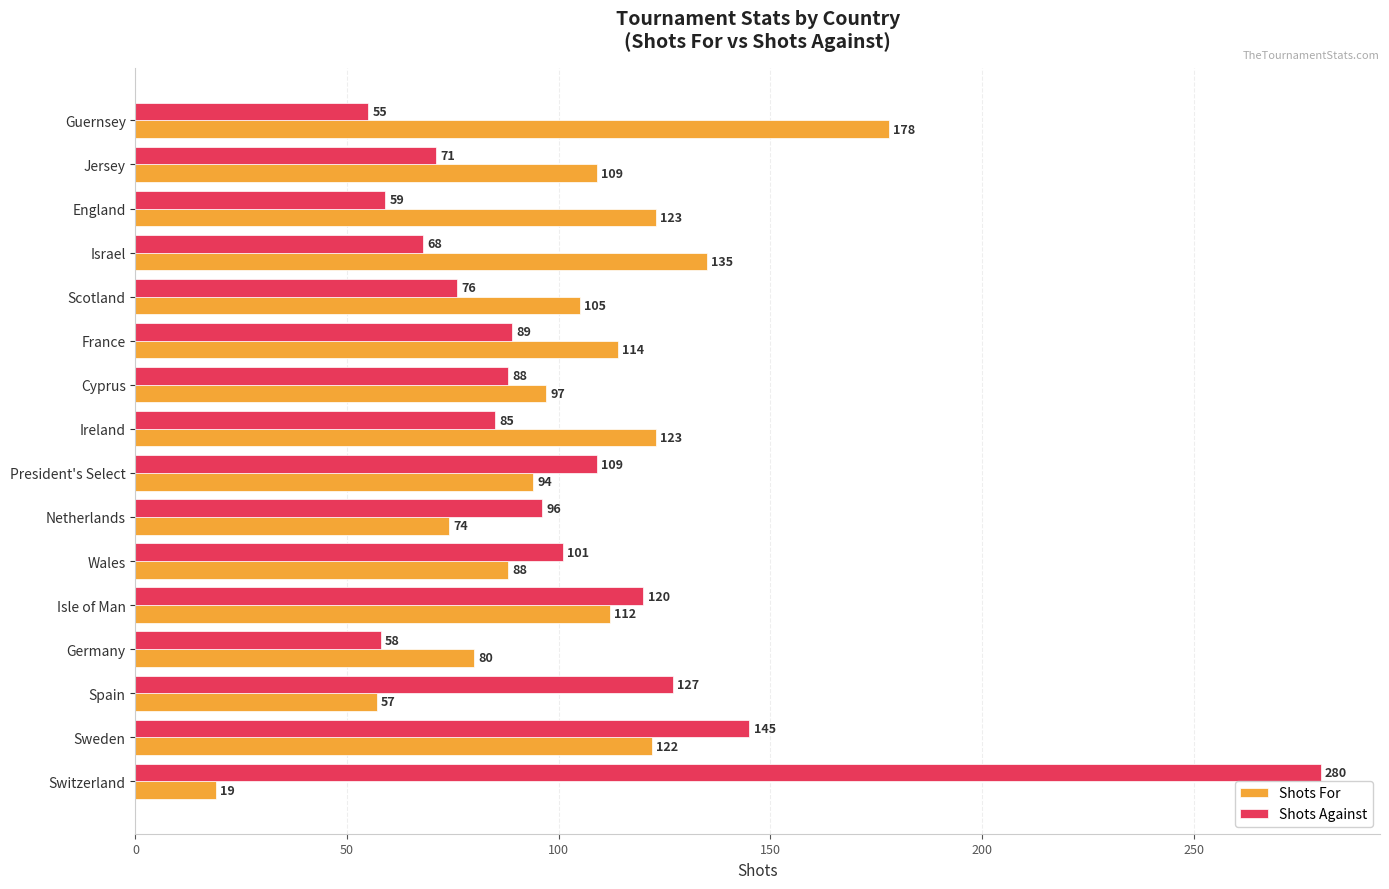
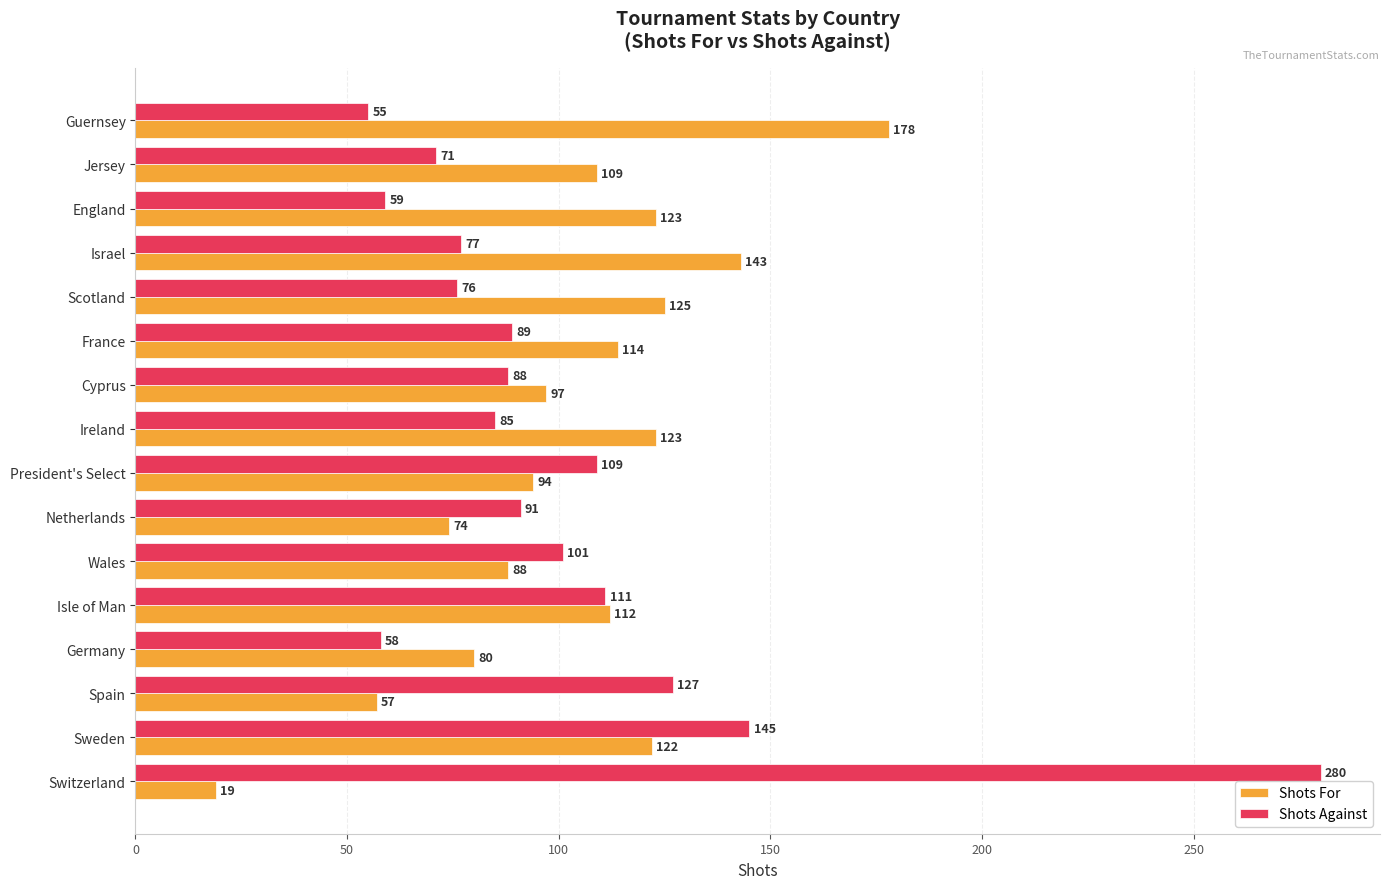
Shots Against, Israel: 68 -> 77
Shots For, Israel: 135 -> 143
Shots For, Scotland: 105 -> 125
Shots Against, Netherlands: 96 -> 91
Shots Against, Isle of Man: 120 -> 111
